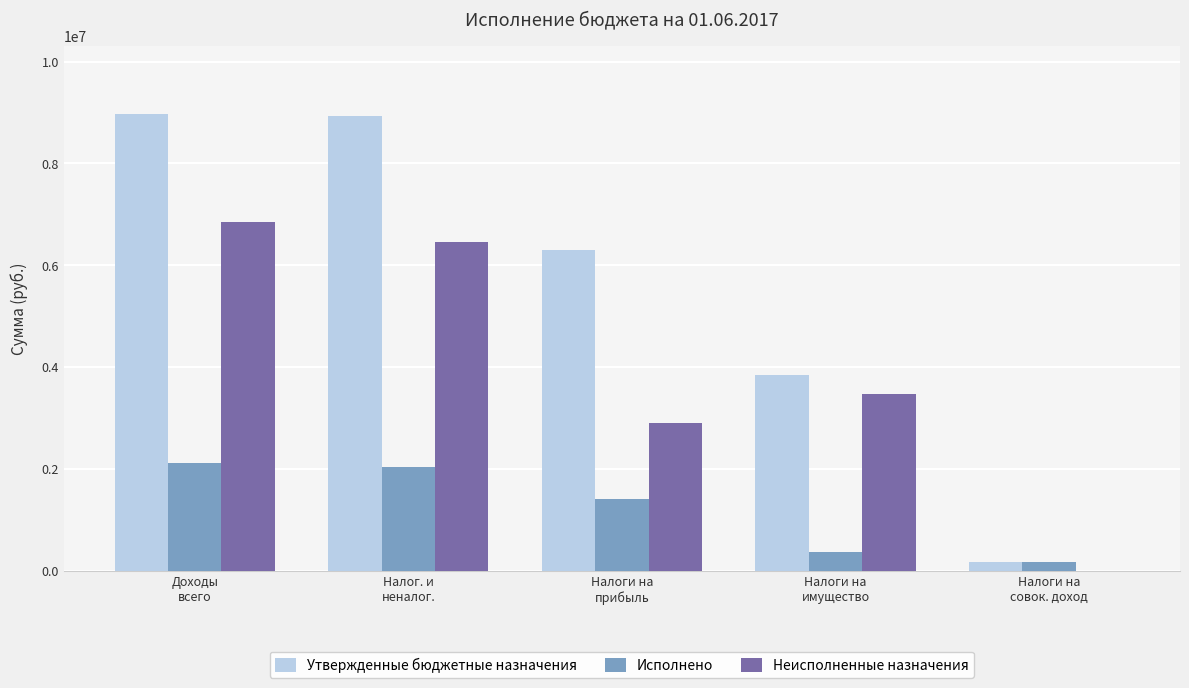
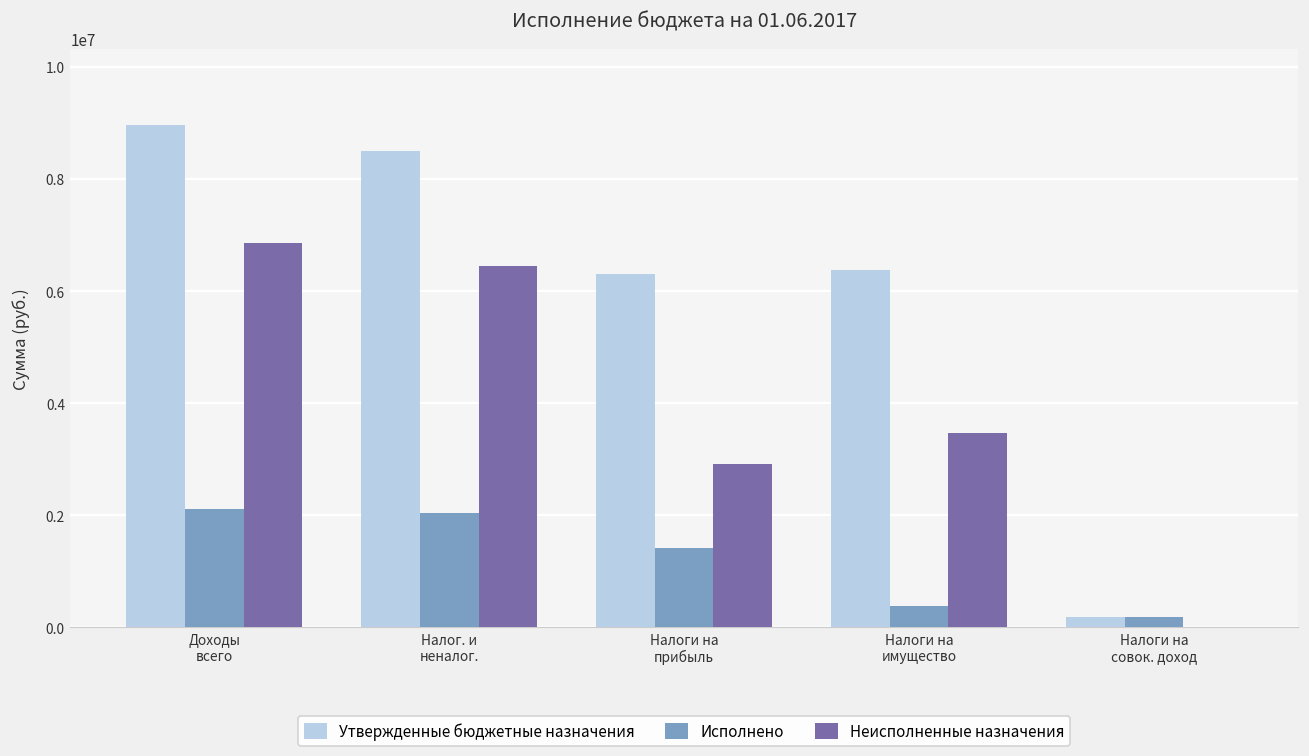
Утвержденные бюджетные назначения, Налог. и неналог.: 8900000 -> 8500000
Утвержденные бюджетные назначения, Налоги на имущество: 3900000 -> 6400000
